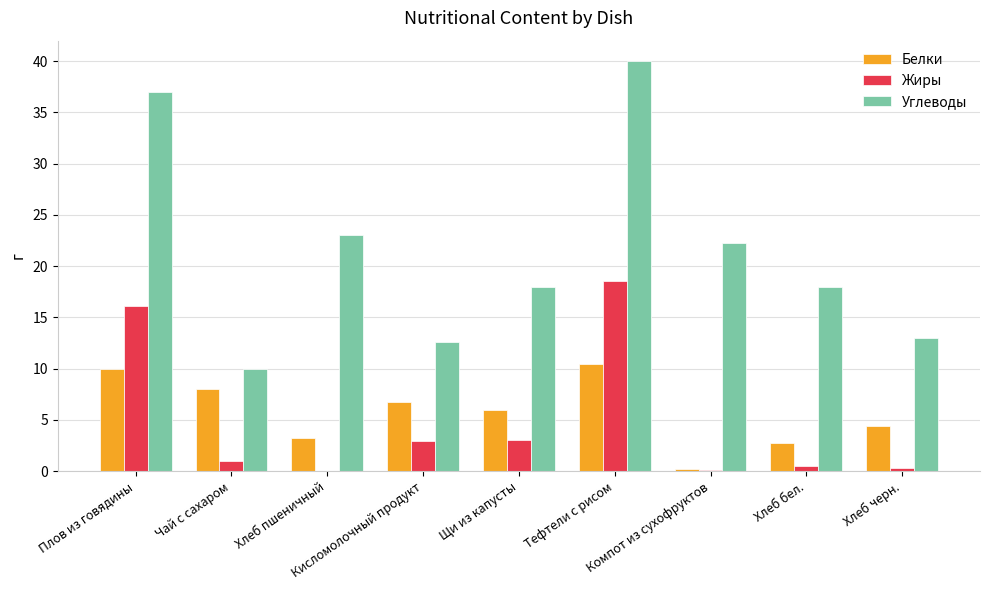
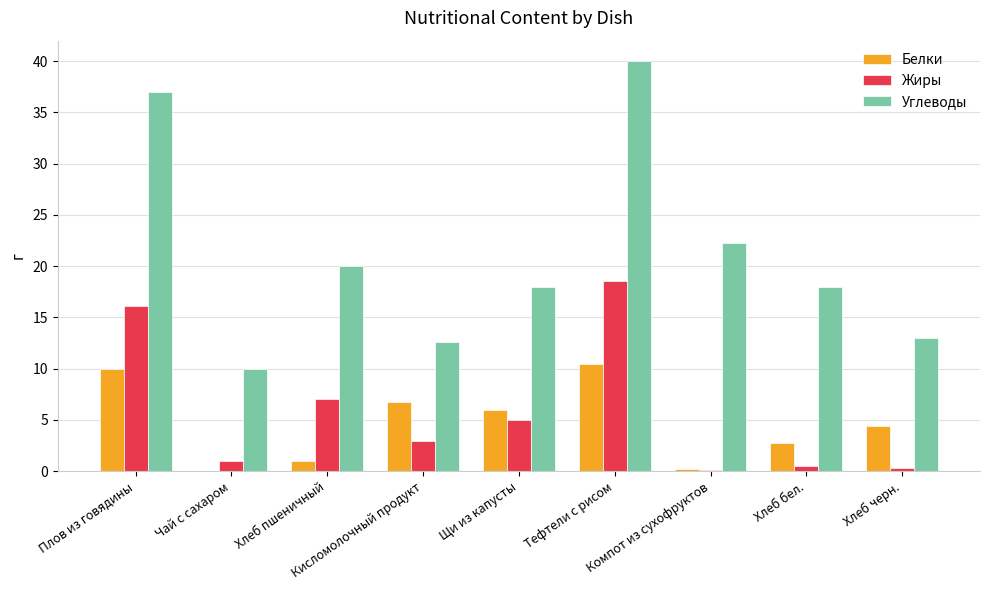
Белки, Чай с сахаром: 8 -> 0
Белки, Хлеб пшеничный: 3.3 -> 1.0
Жиры, Хлеб пшеничный: 0 -> 7
Углеводы, Хлеб пшеничный: 23 -> 20
Жиры, Щи из капусты: 3 -> 5
